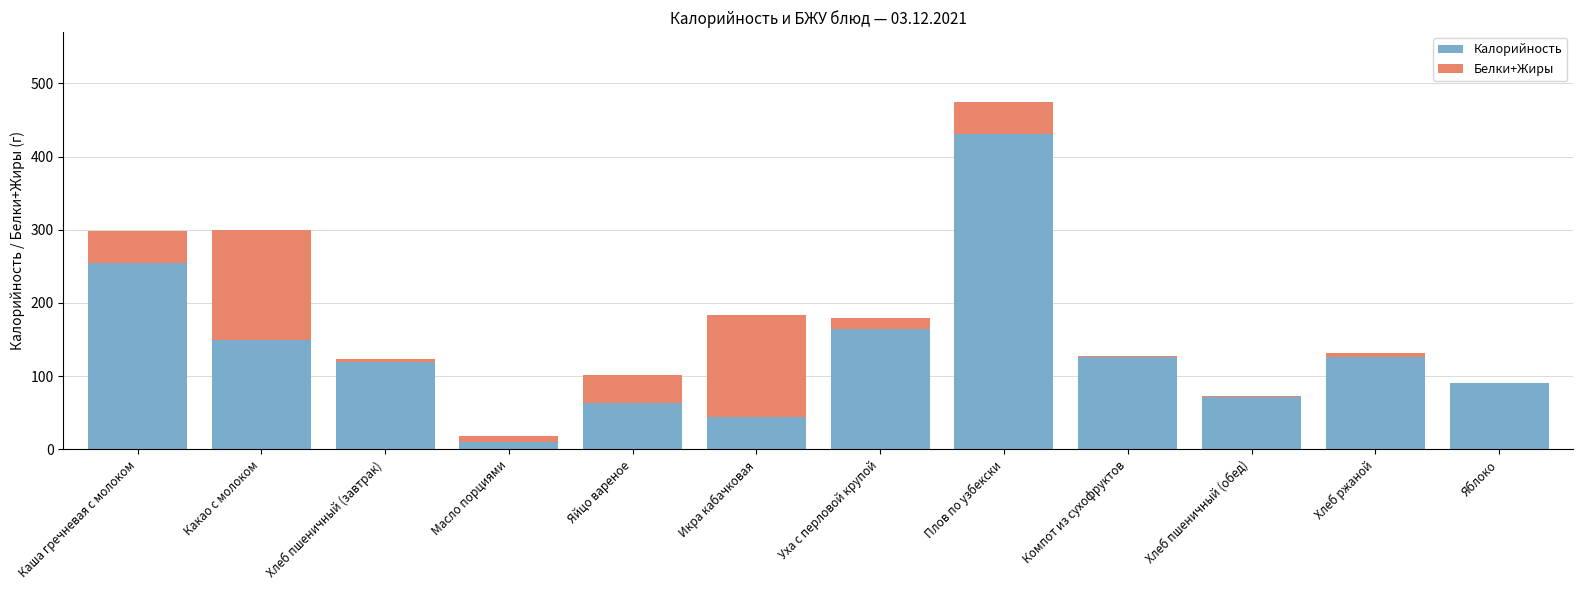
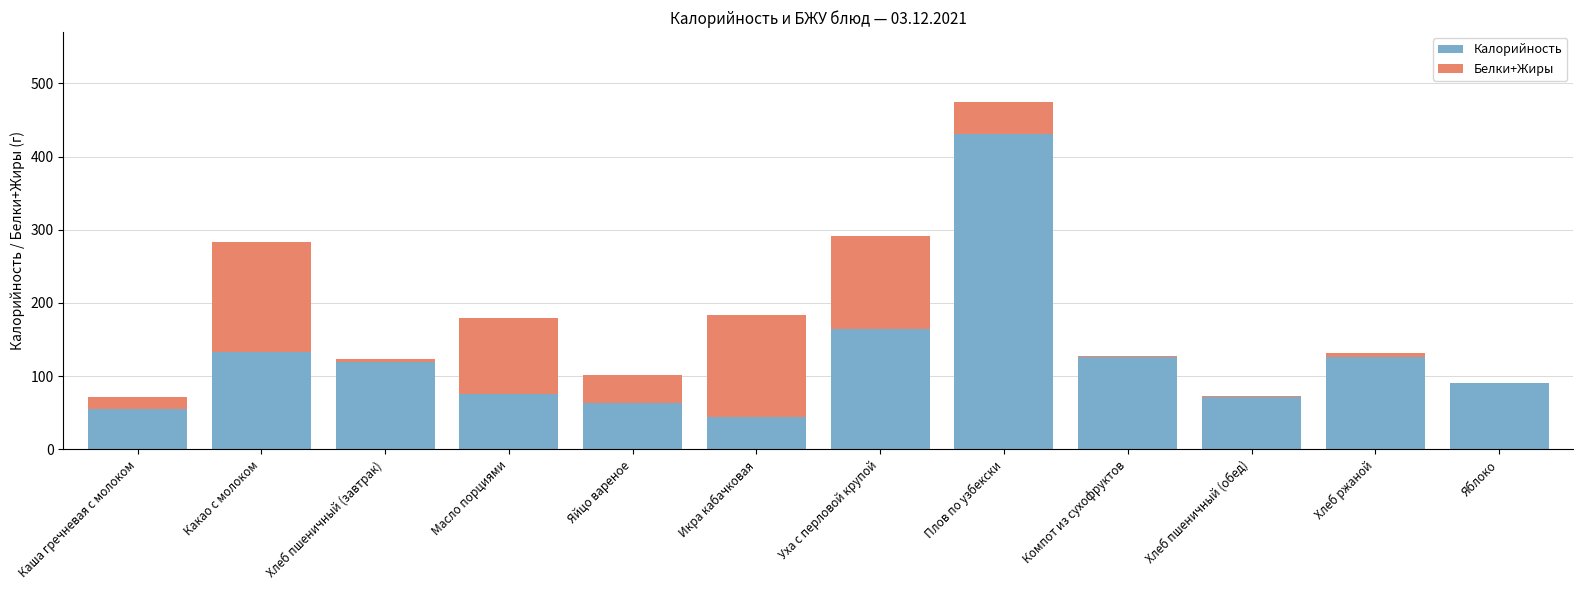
Калорийность, Каша гречневая с молоком: 250 -> 60
Белки+Жиры, Каша гречневая с молоком: 40 -> 20
Калорийность, Какао с молоком: 150 -> 130
Калорийность, Масло порциями: 10 -> 80
Белки+Жиры, Масло порциями: 10 -> 110
Белки+Жиры, Уха с перловой крупой: 20 -> 130
